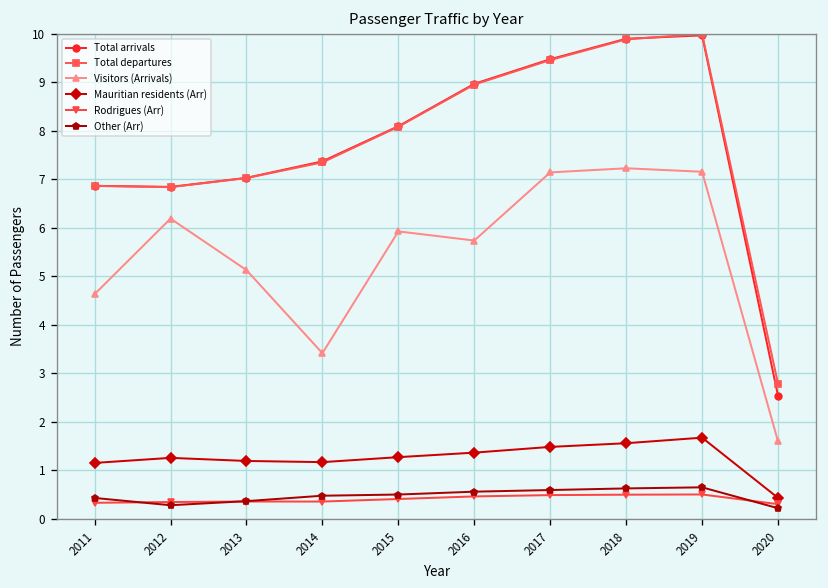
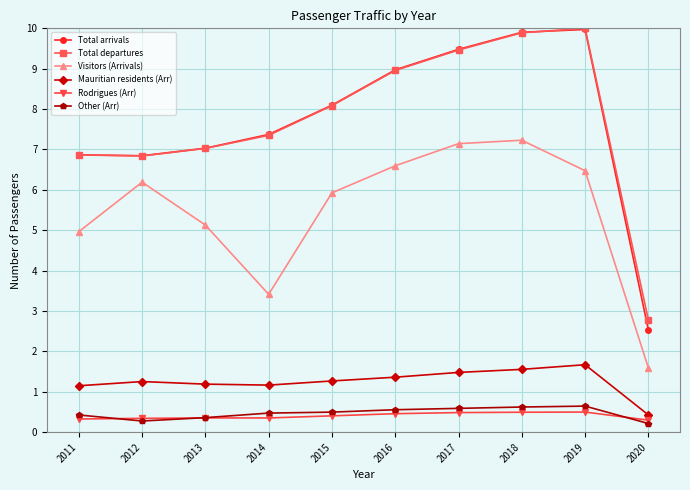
Visitors (Arrivals), 2011: 4.6 -> 5.0
Visitors (Arrivals), 2016: 5.7 -> 6.6
Visitors (Arrivals), 2019: 7.2 -> 6.5
